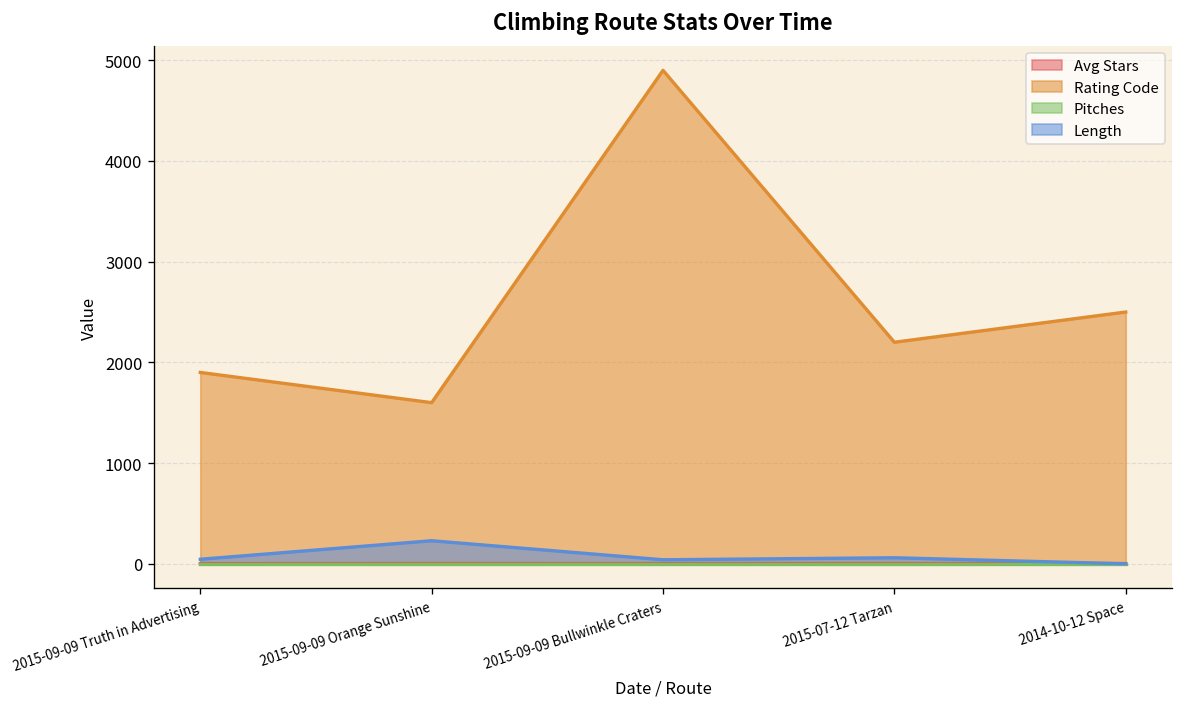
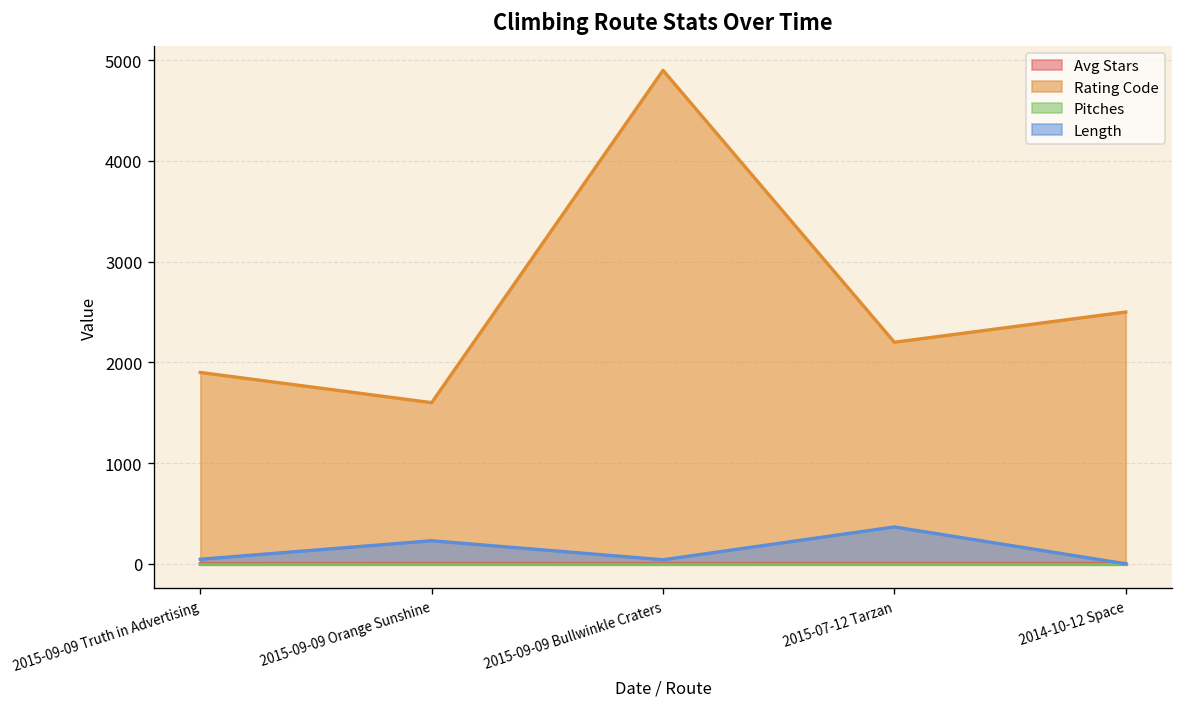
Length, 2015-07-12 Tarzan: 100 -> 400
